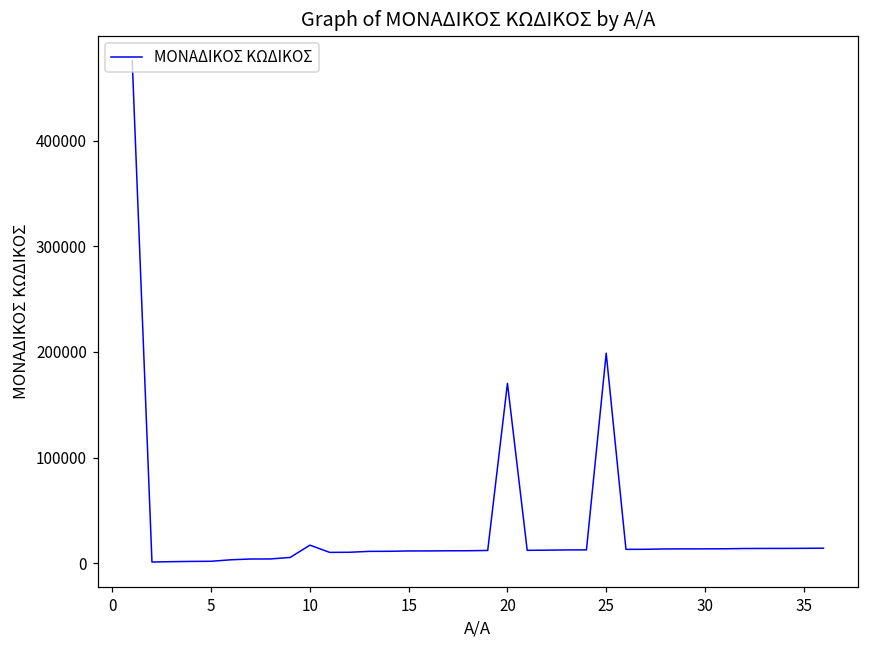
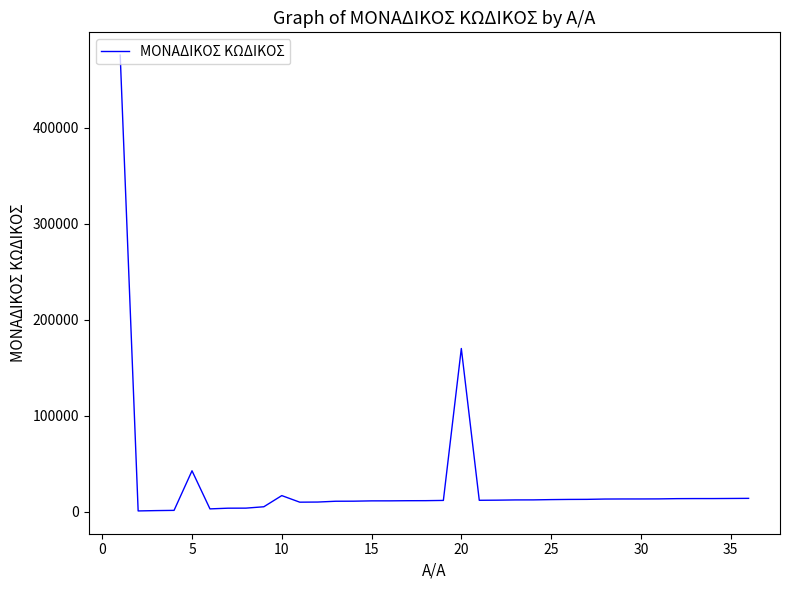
5: 0 -> 40000
25: 200000 -> 10000
